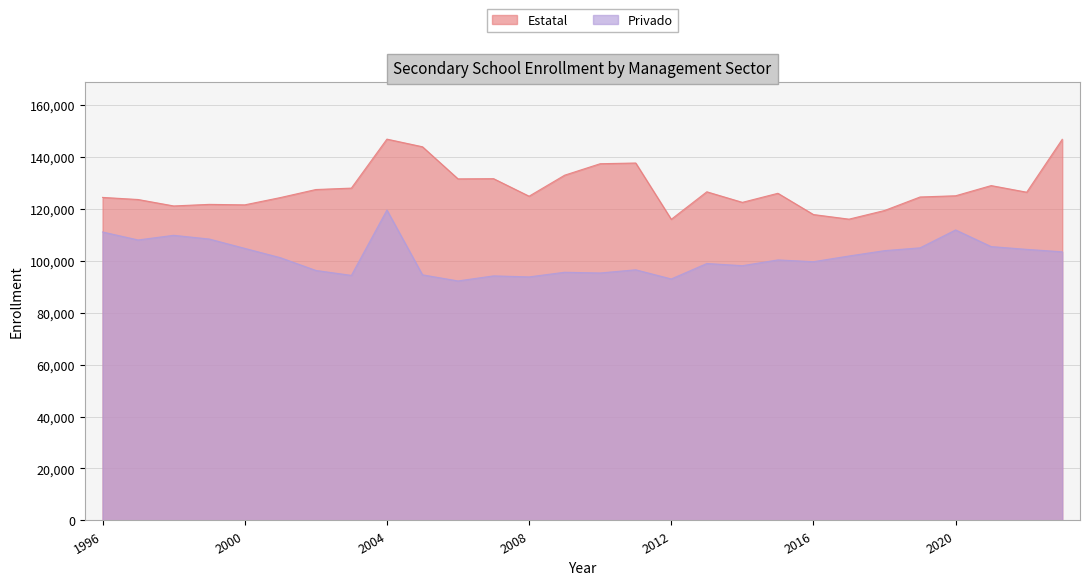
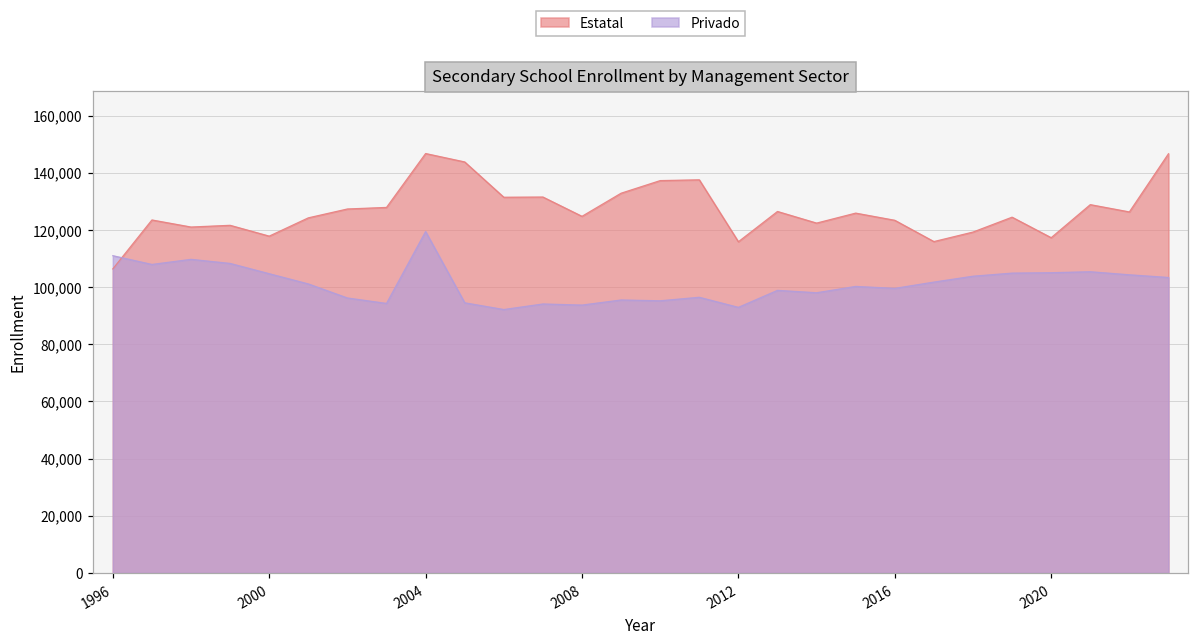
Estatal, 1996: 124,000 -> 106,000
Estatal, 2000: 121,000 -> 118,000
Estatal, 2016: 118,000 -> 123,000
Estatal, 2020: 125,000 -> 117,000
Privado, 2020: 112,000 -> 105,000
